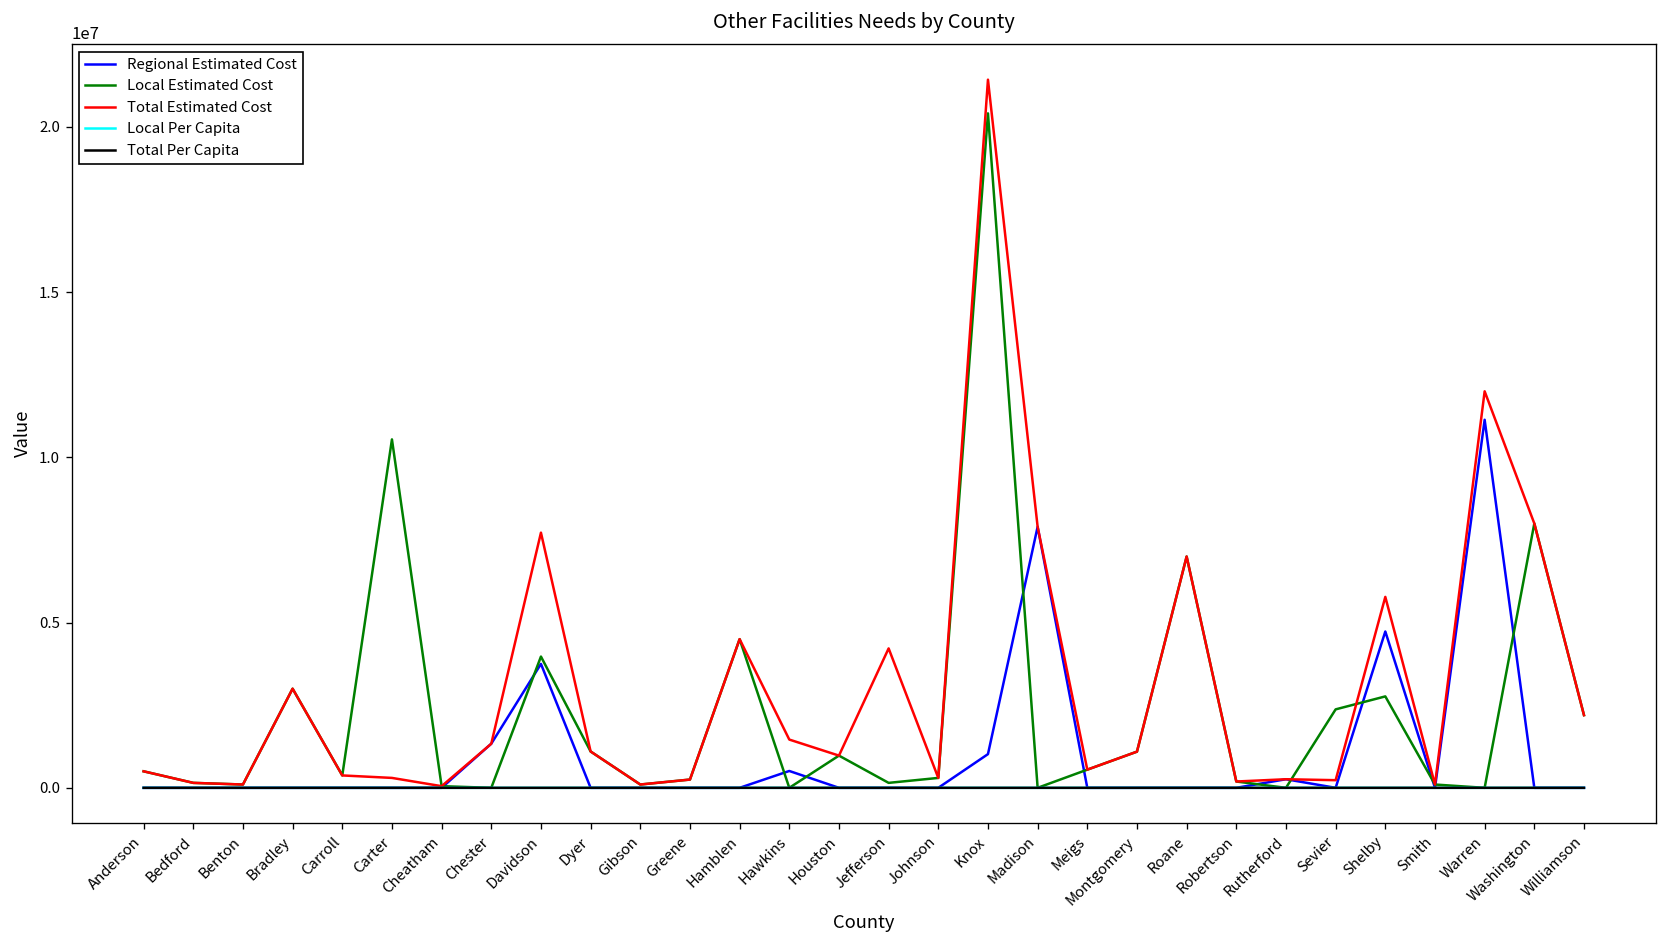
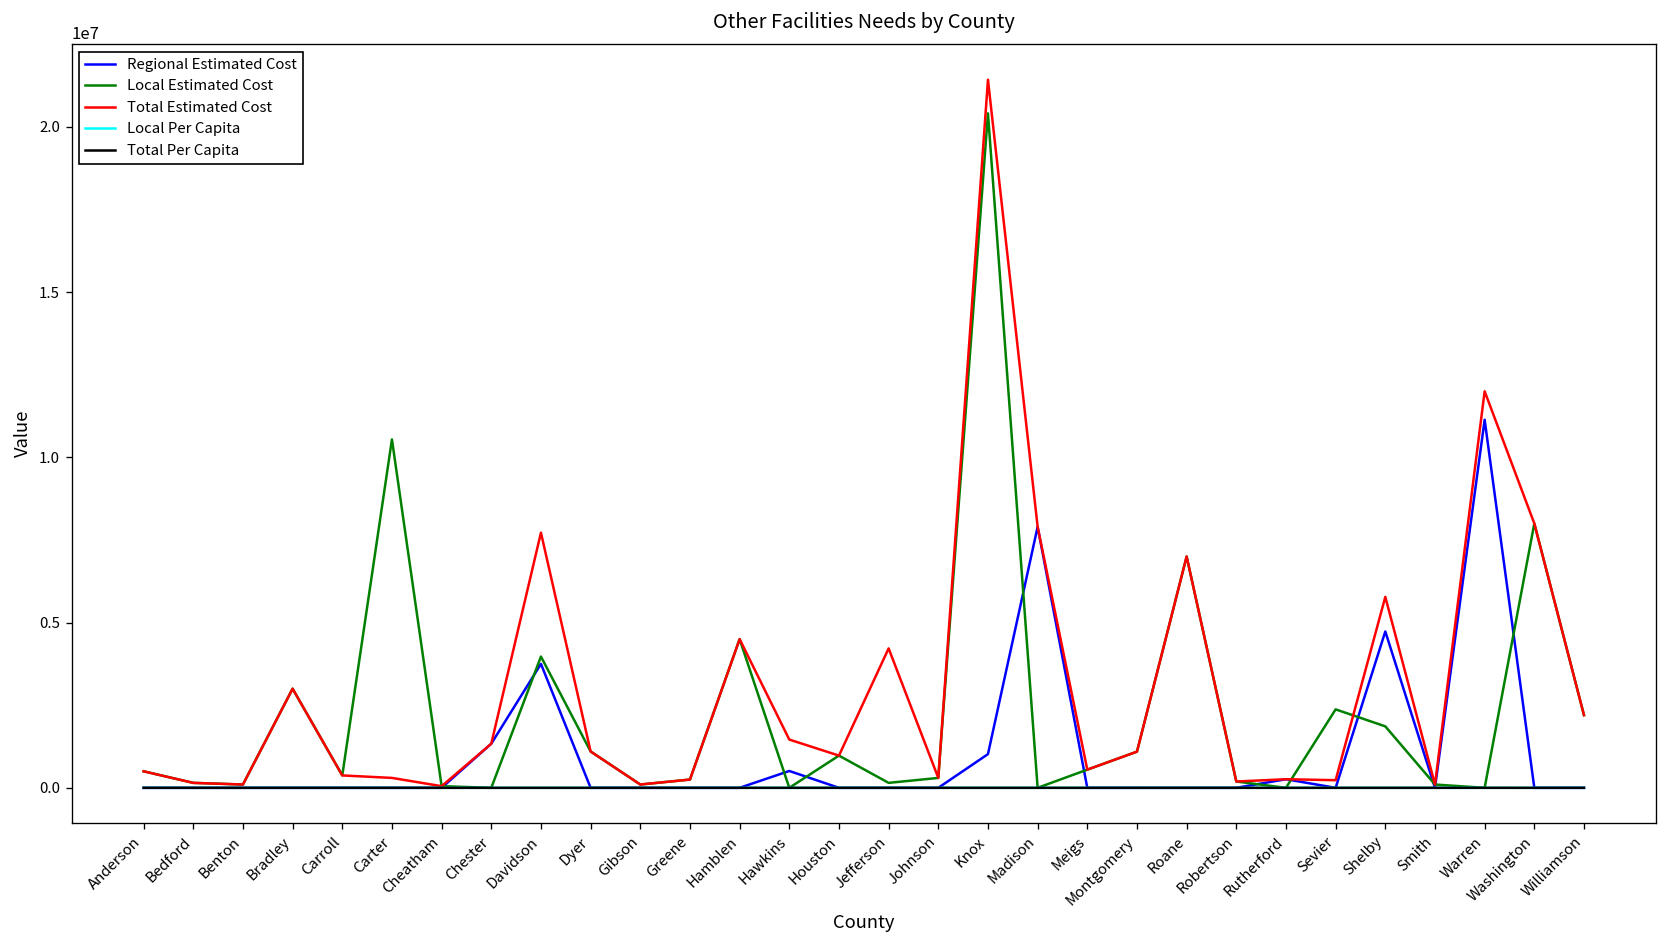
Local Estimated Cost, Shelby: 2800000 -> 1900000
